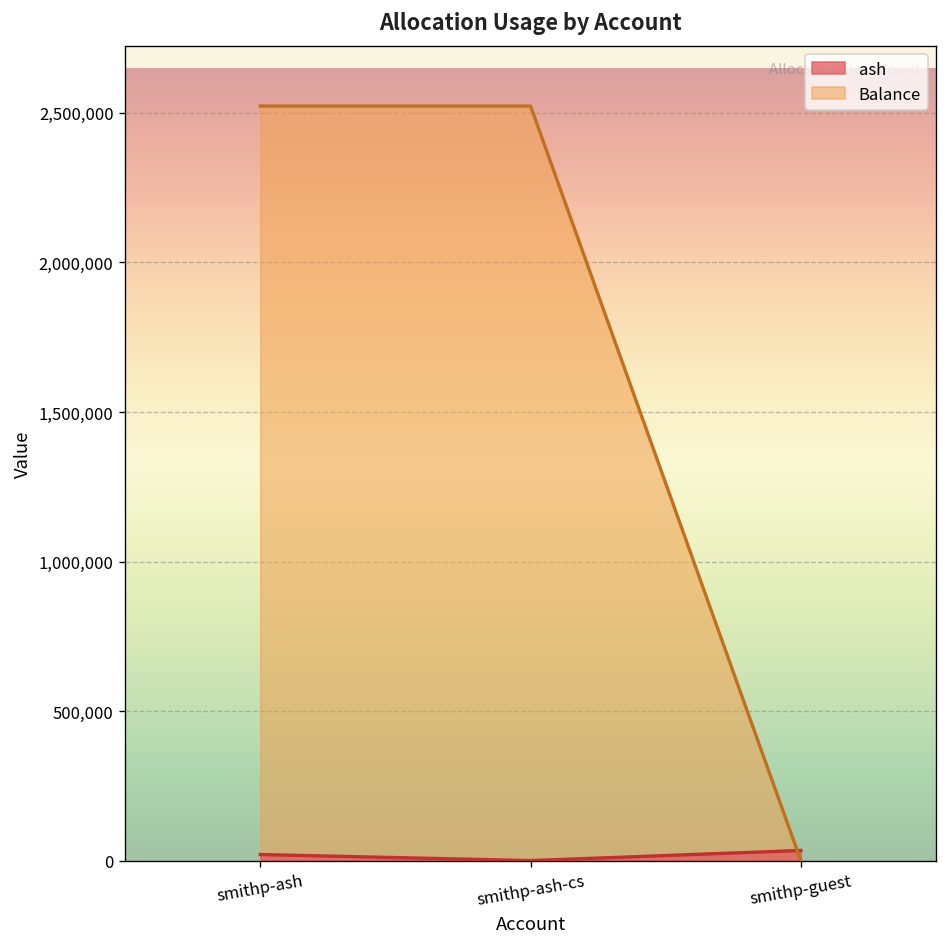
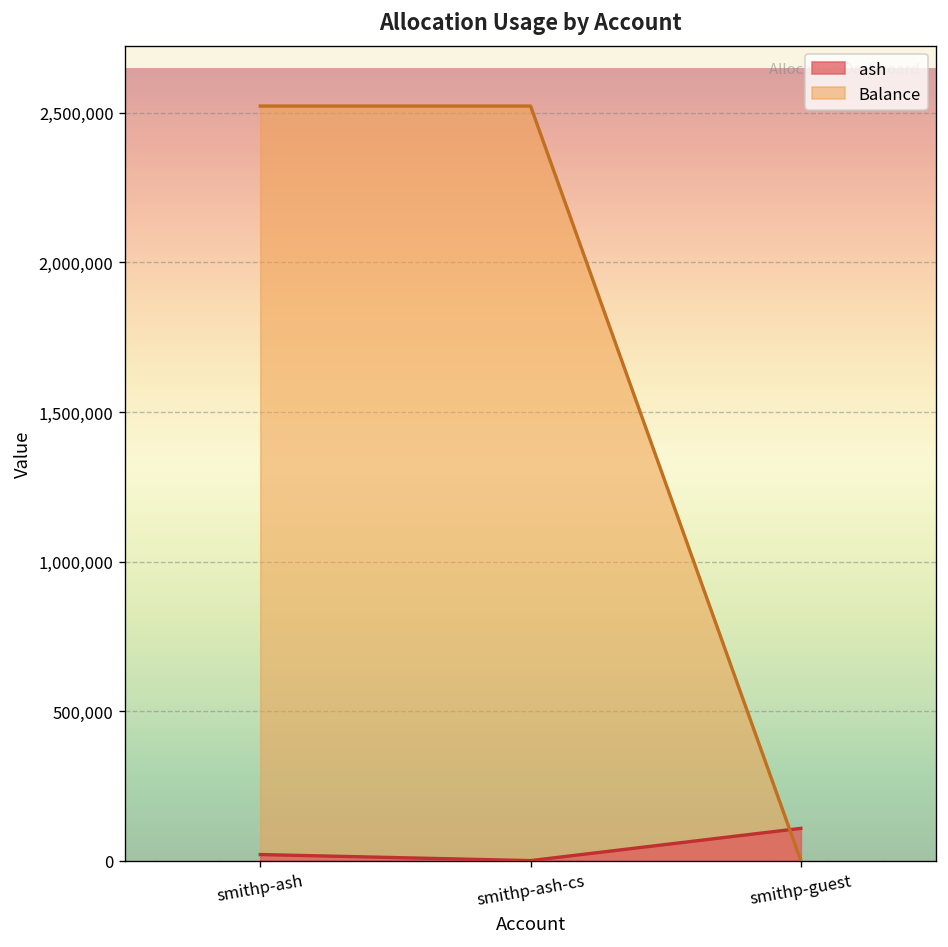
ash, smithp-guest: 30,000 -> 110,000
